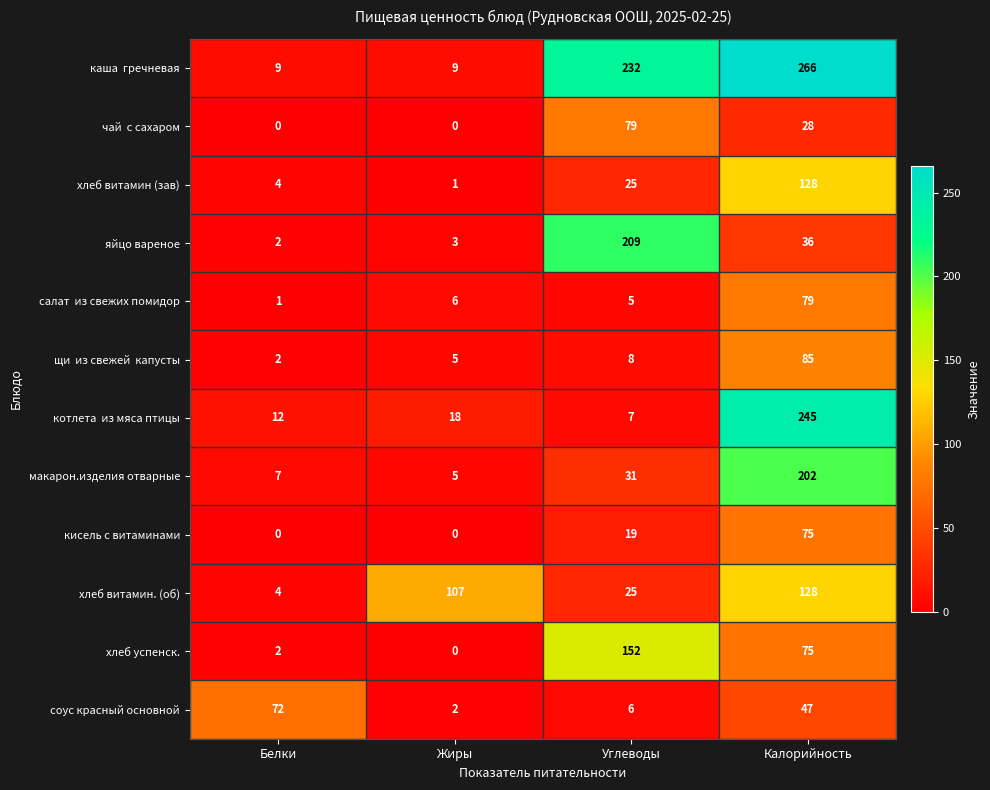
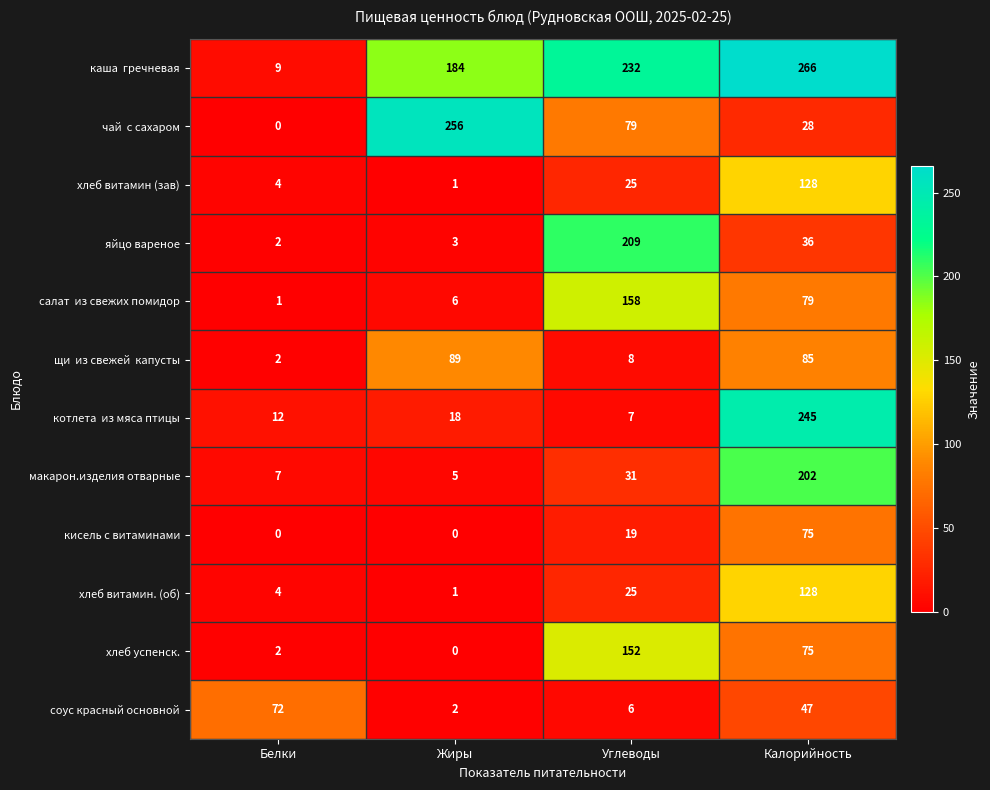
каша гречневая, Жиры: 9 -> 184
чай с сахаром, Жиры: 0 -> 256
салат из свежих помидор, Углеводы: 5 -> 158
щи из свежей капусты, Жиры: 5 -> 89
хлеб витамин. (об), Жиры: 107 -> 1
